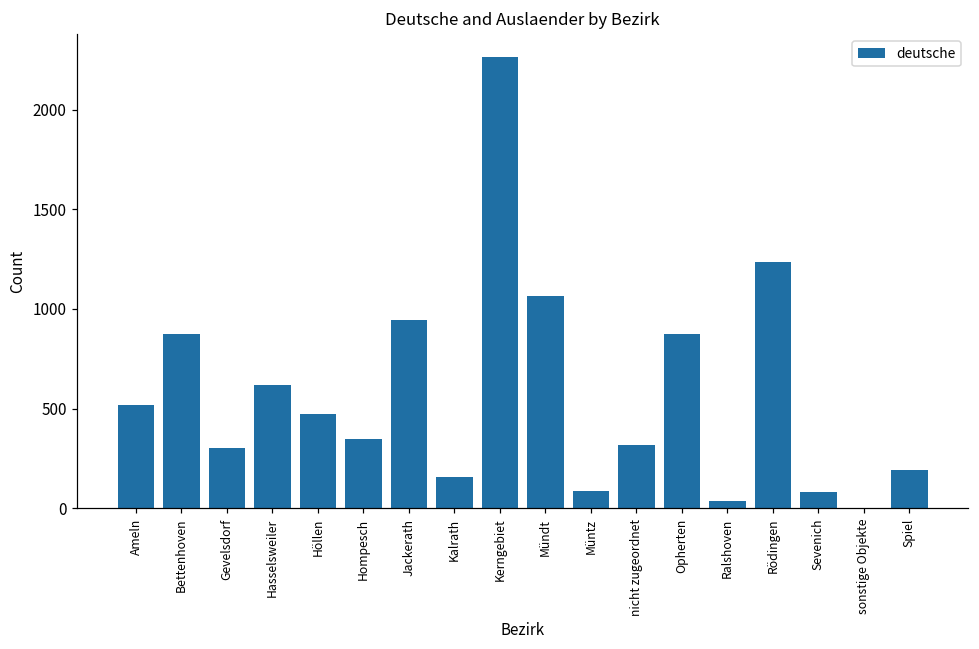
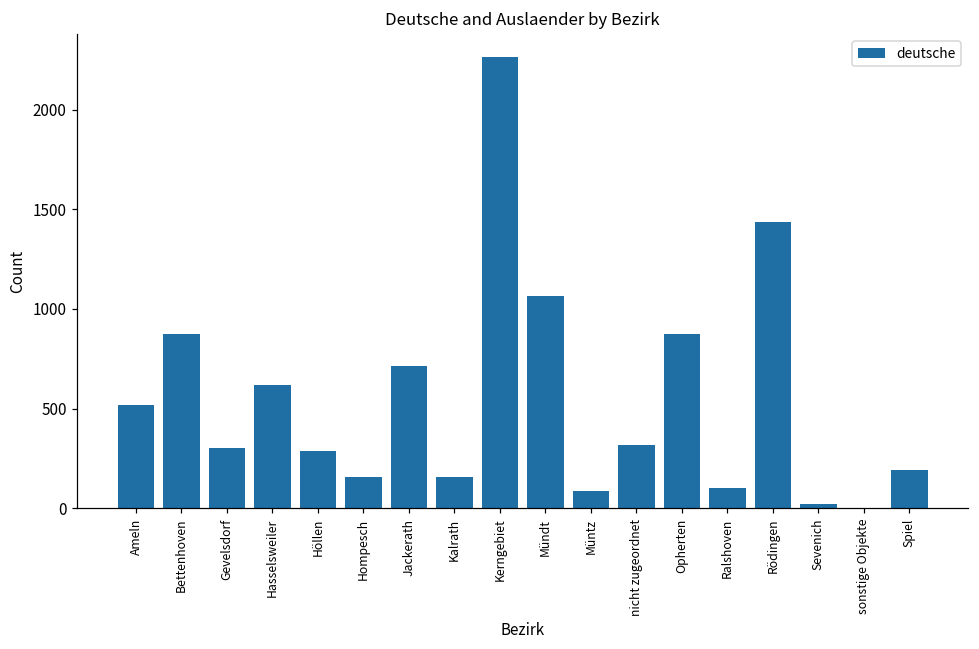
Höllen: 480 -> 290
Hompesch: 350 -> 160
Jackerath: 950 -> 710
Ralshoven: 40 -> 100
Rödingen: 1230 -> 1430
Sevenich: 80 -> 20
